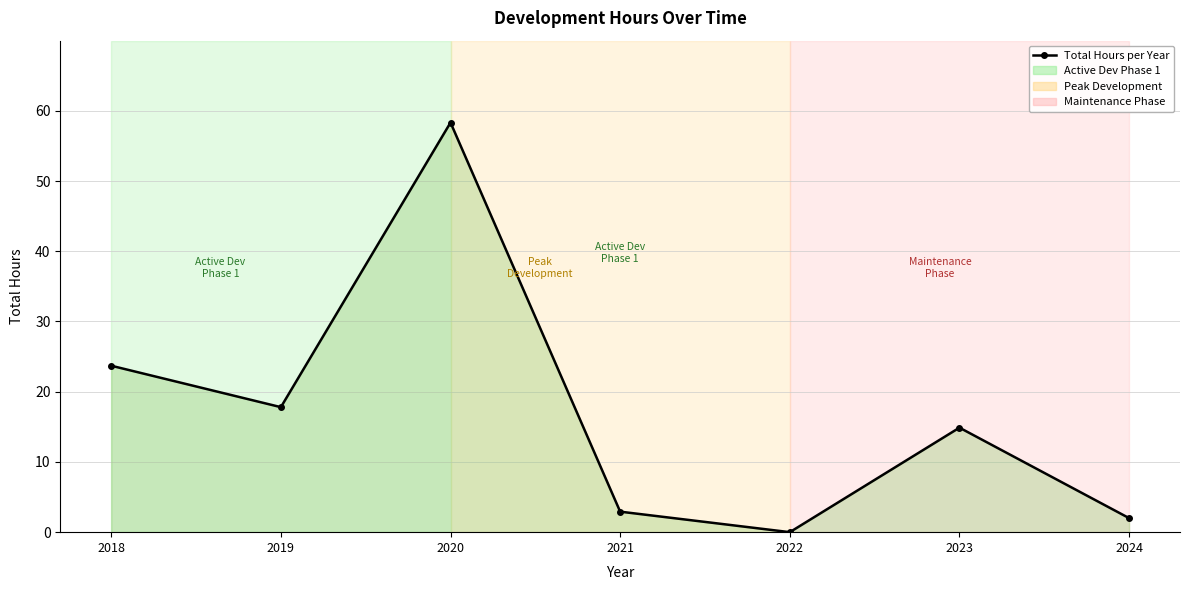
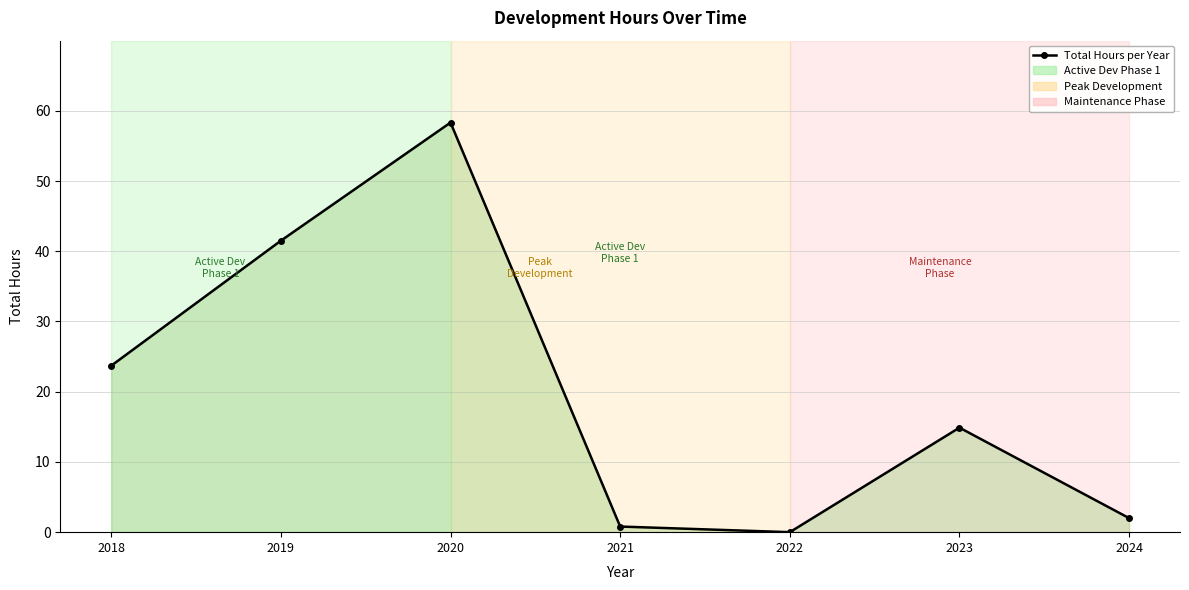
2019: 18 -> 42
2021: 3 -> 1
